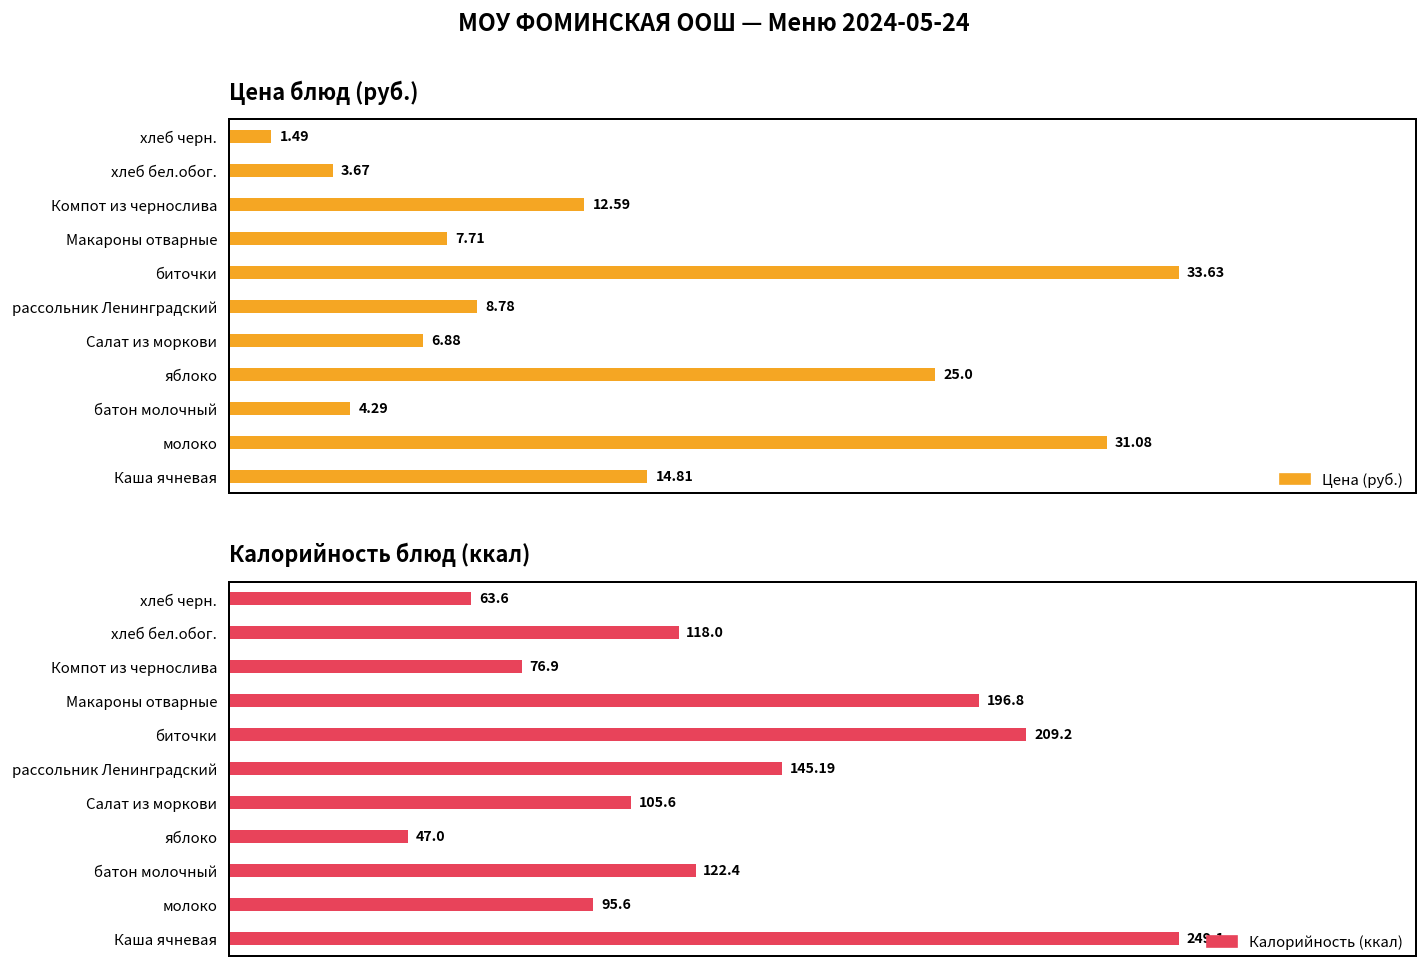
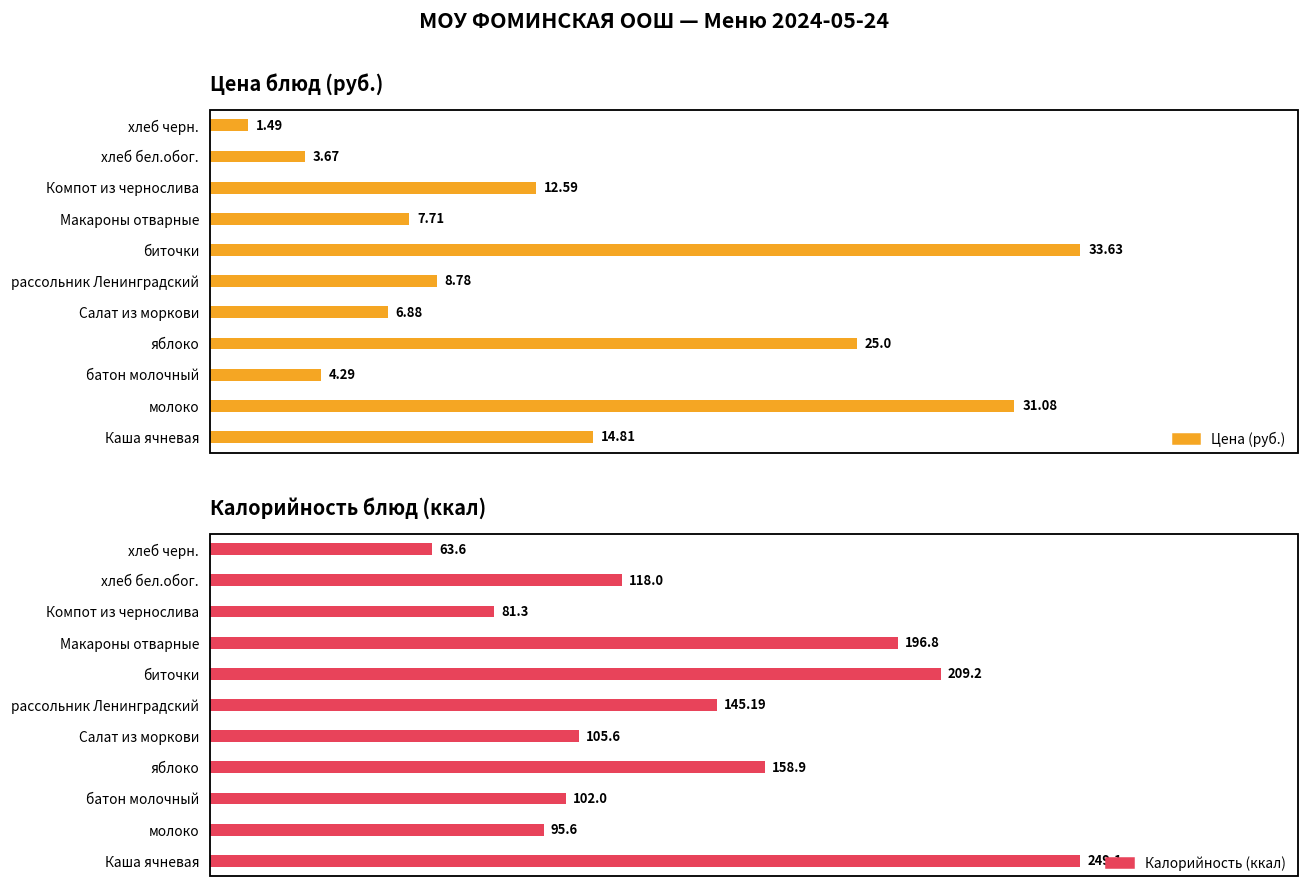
Калорийность блюд (ккал), Компот из чернослива: 76.9 -> 81.3
Калорийность блюд (ккал), яблоко: 47.0 -> 158.9
Калорийность блюд (ккал), батон молочный: 122.4 -> 102.0
